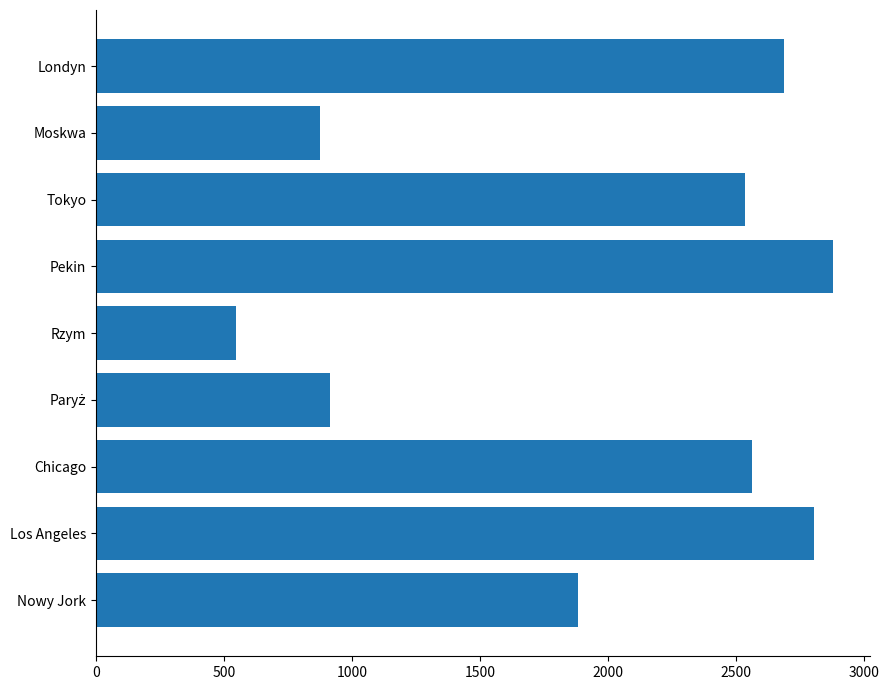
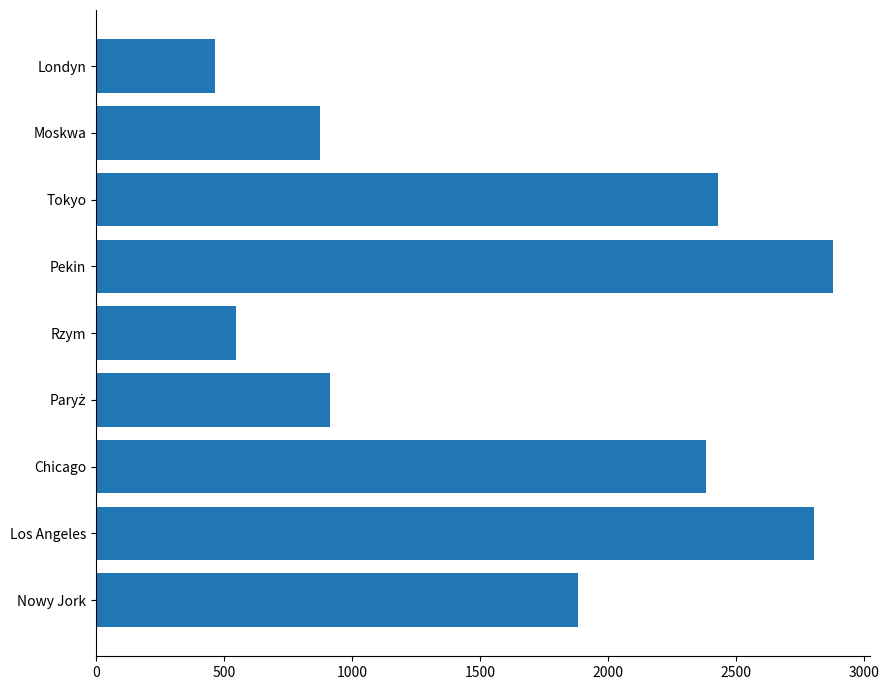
Londyn: 2690 -> 460
Tokyo: 2540 -> 2430
Chicago: 2560 -> 2380
